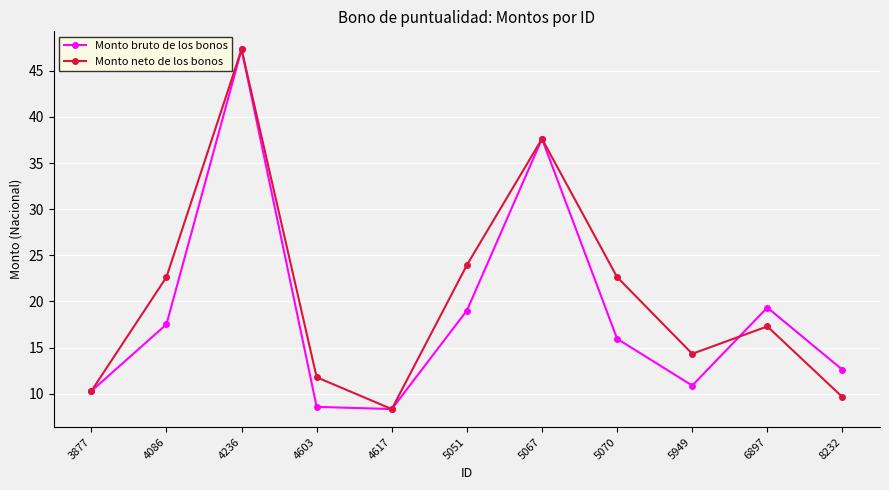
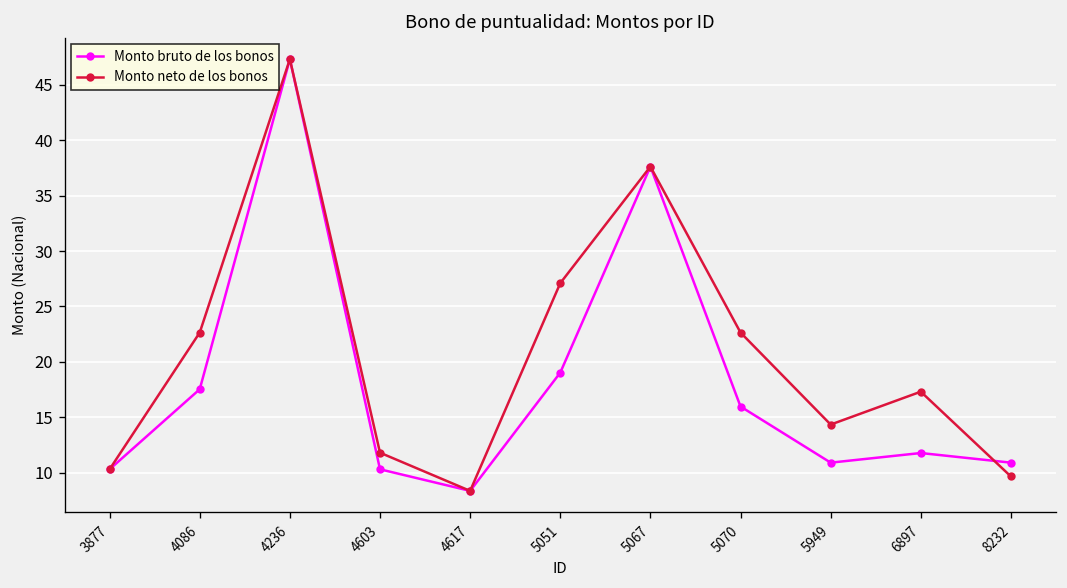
Monto bruto de los bonos, 4603: 9 -> 10
Monto neto de los bonos, 5051: 24 -> 27
Monto bruto de los bonos, 6897: 19 -> 12
Monto bruto de los bonos, 8232: 13 -> 11
